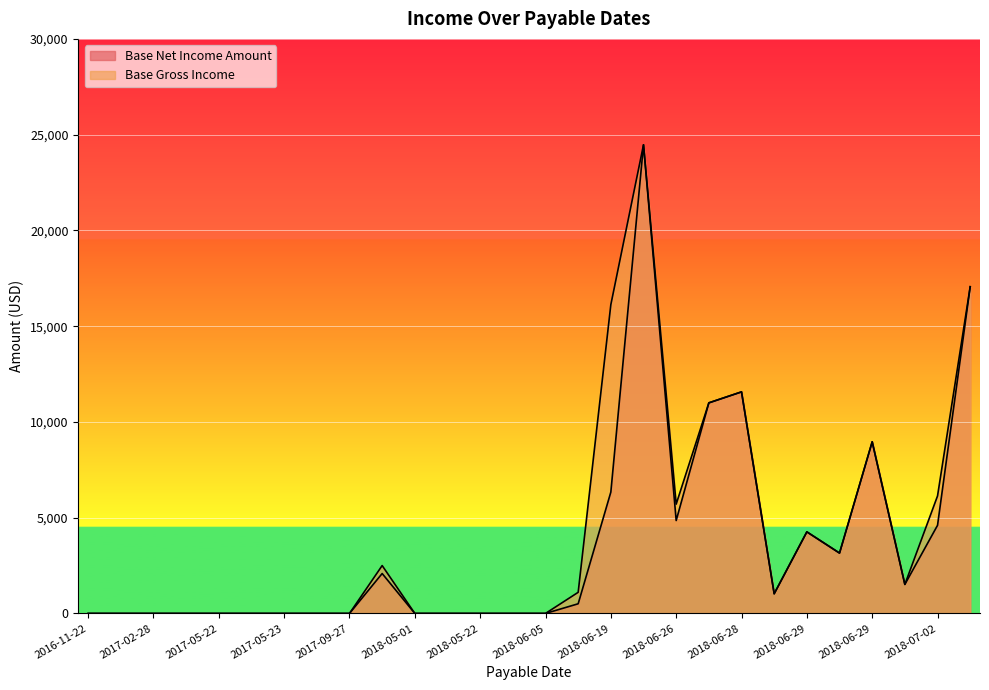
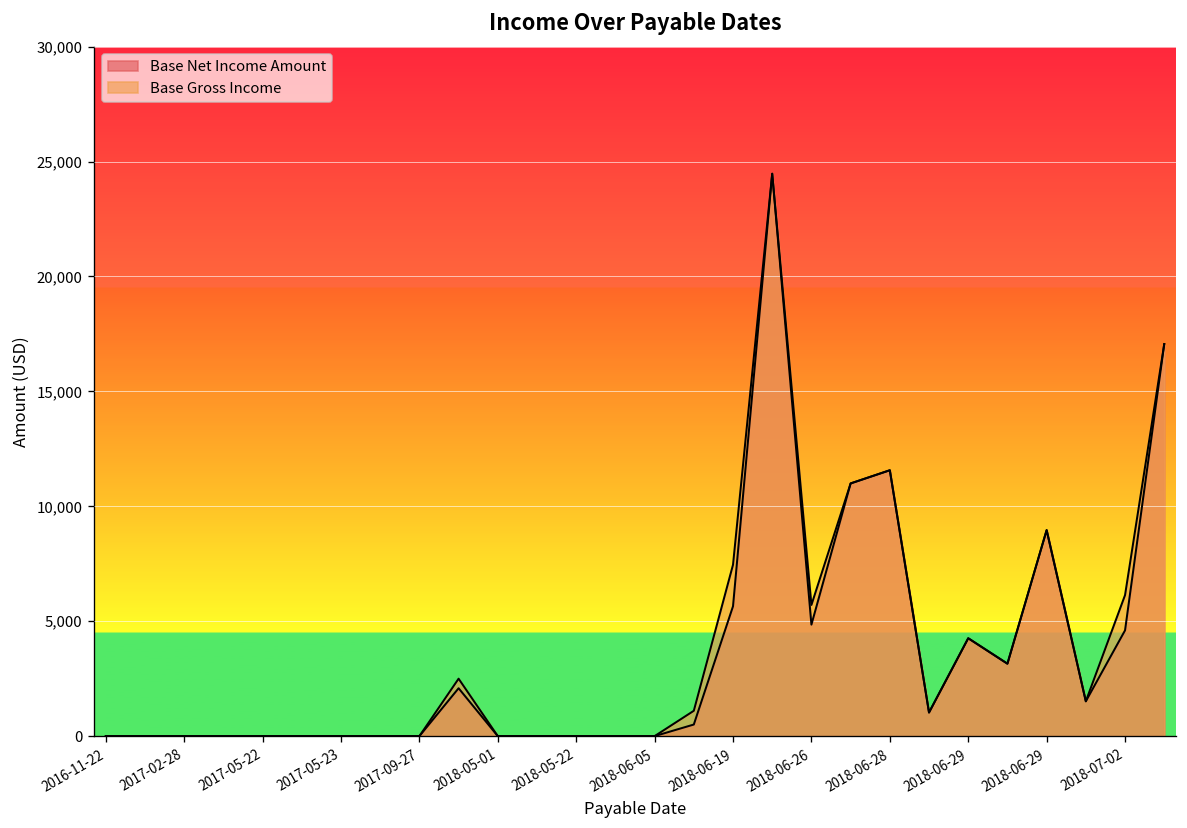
Base Net Income Amount, 2018-06-19: 6,300 -> 5,700
Base Gross Income, 2018-06-19: 16,100 -> 7,500
